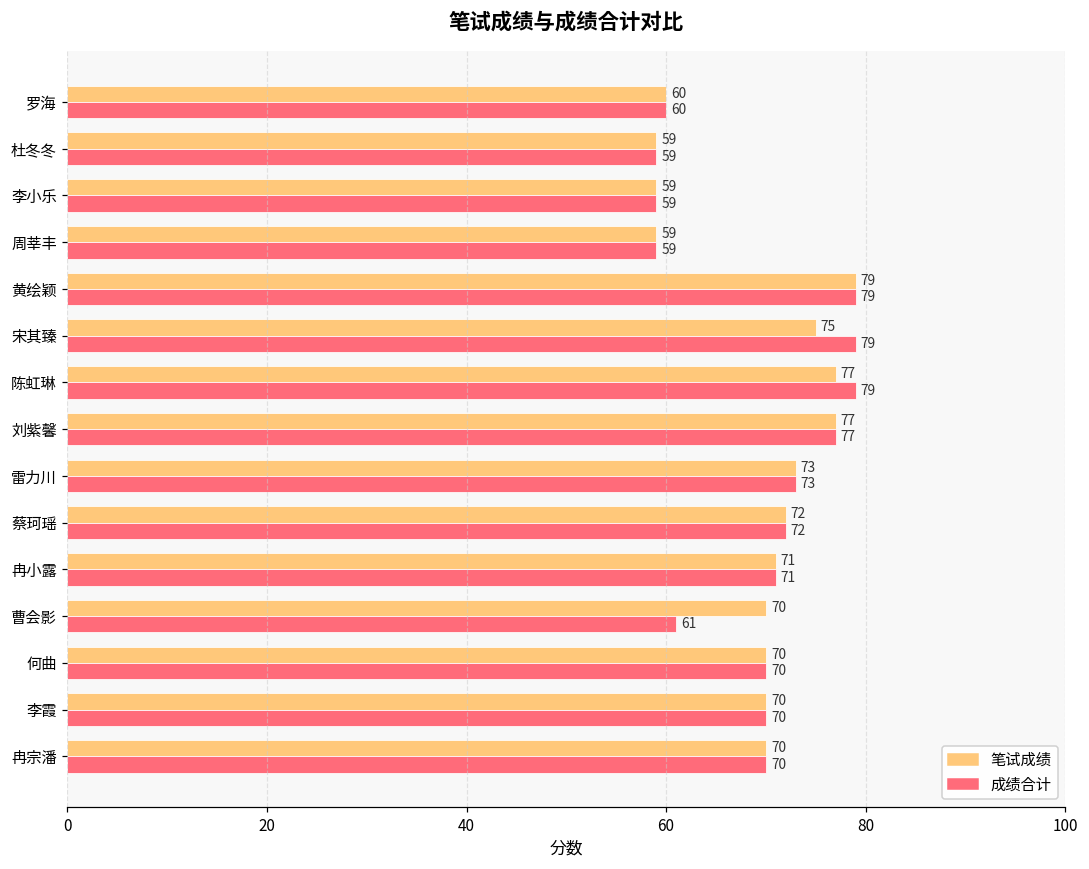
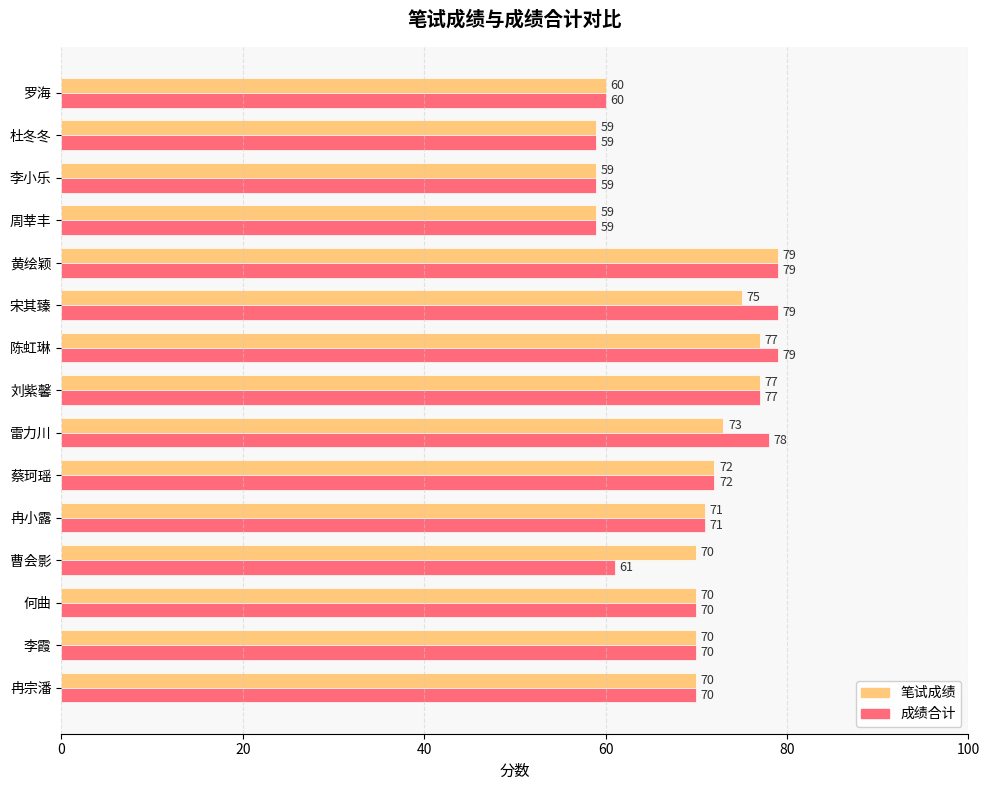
成绩合计, 雷力川: 73 -> 78
